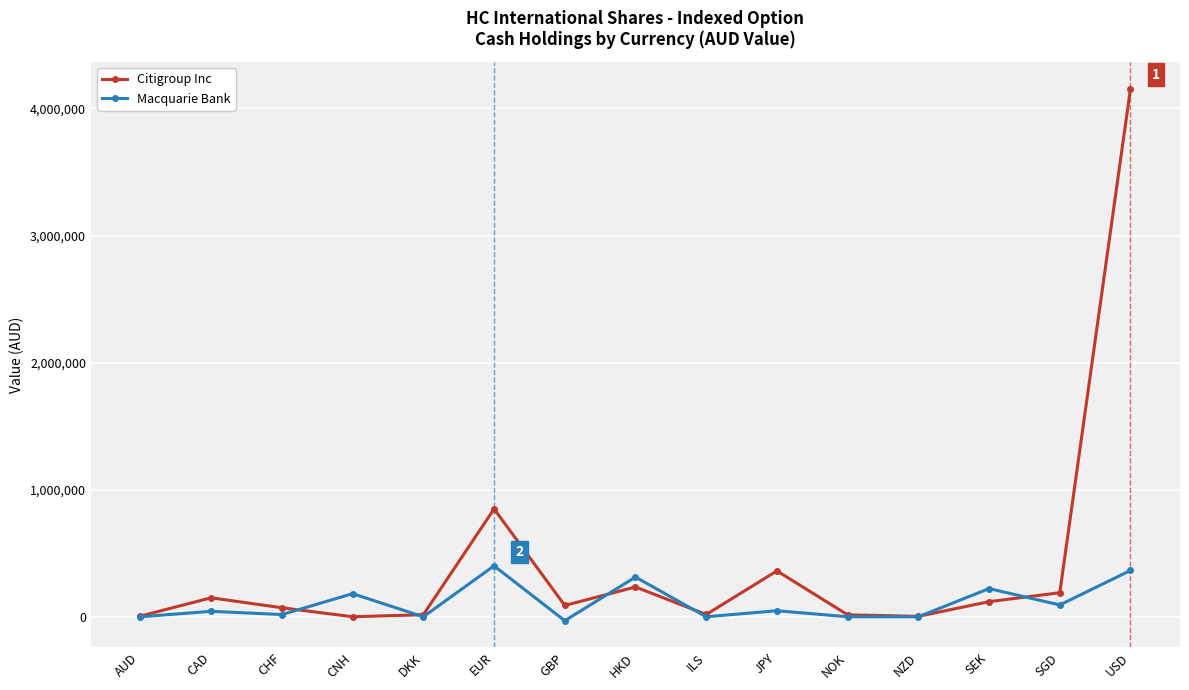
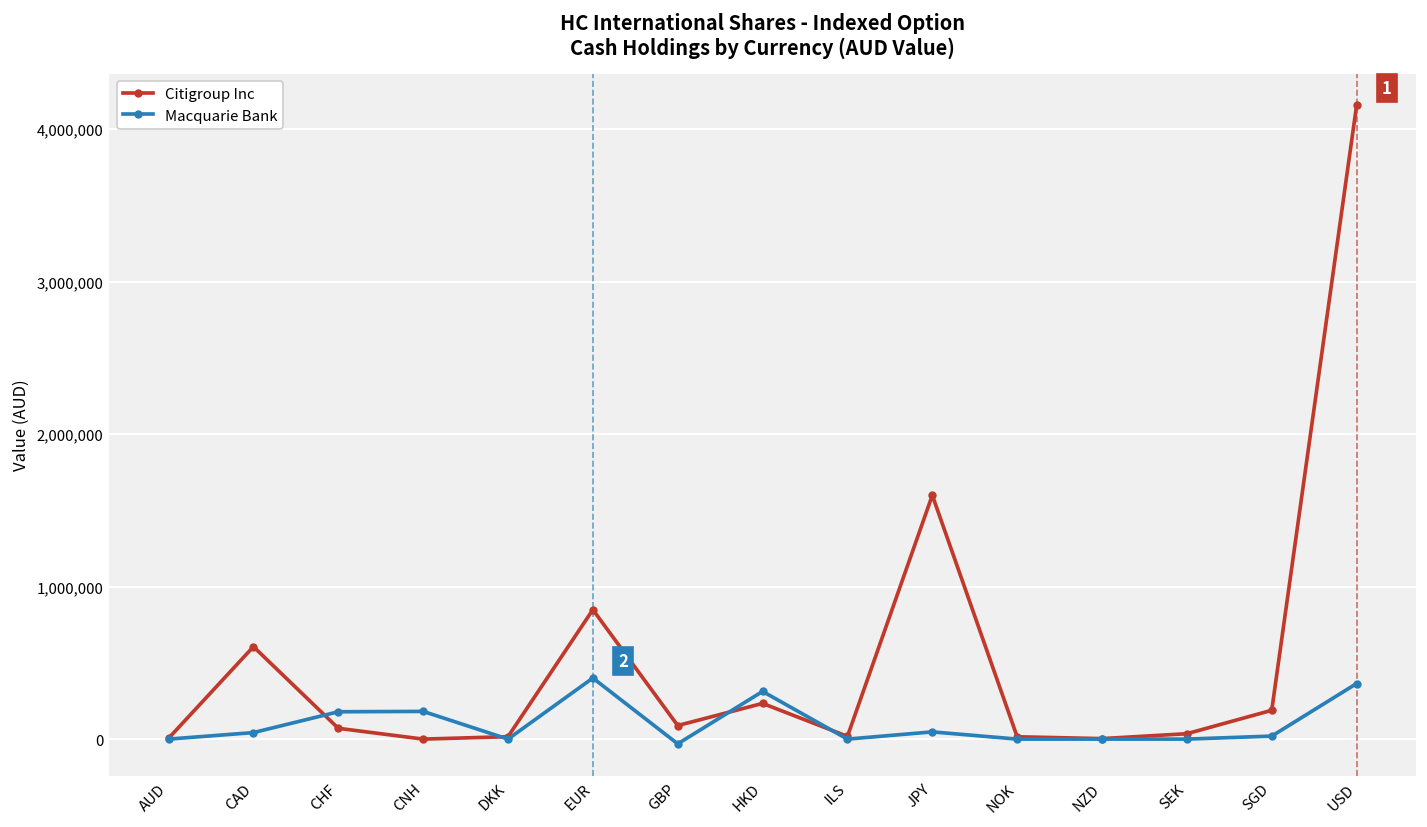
Citigroup Inc, CAD: 150,000 -> 610,000
Macquarie Bank, CHF: 20,000 -> 180,000
Citigroup Inc, JPY: 360,000 -> 1,600,000
Citigroup Inc, SEK: 120,000 -> 40,000
Macquarie Bank, SEK: 220,000 -> 0
Macquarie Bank, SGD: 90,000 -> 20,000
